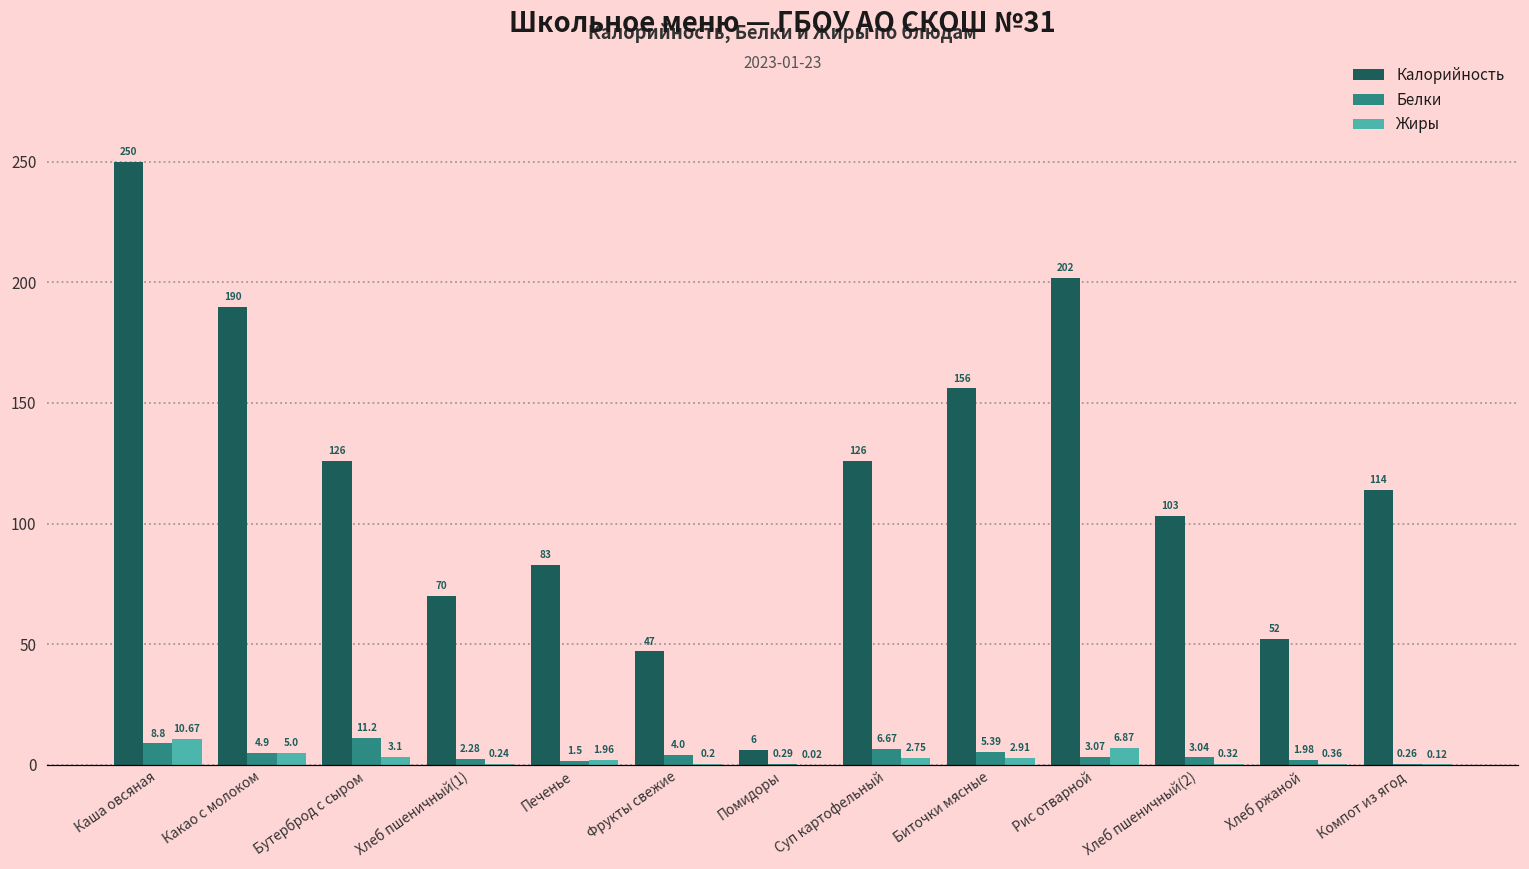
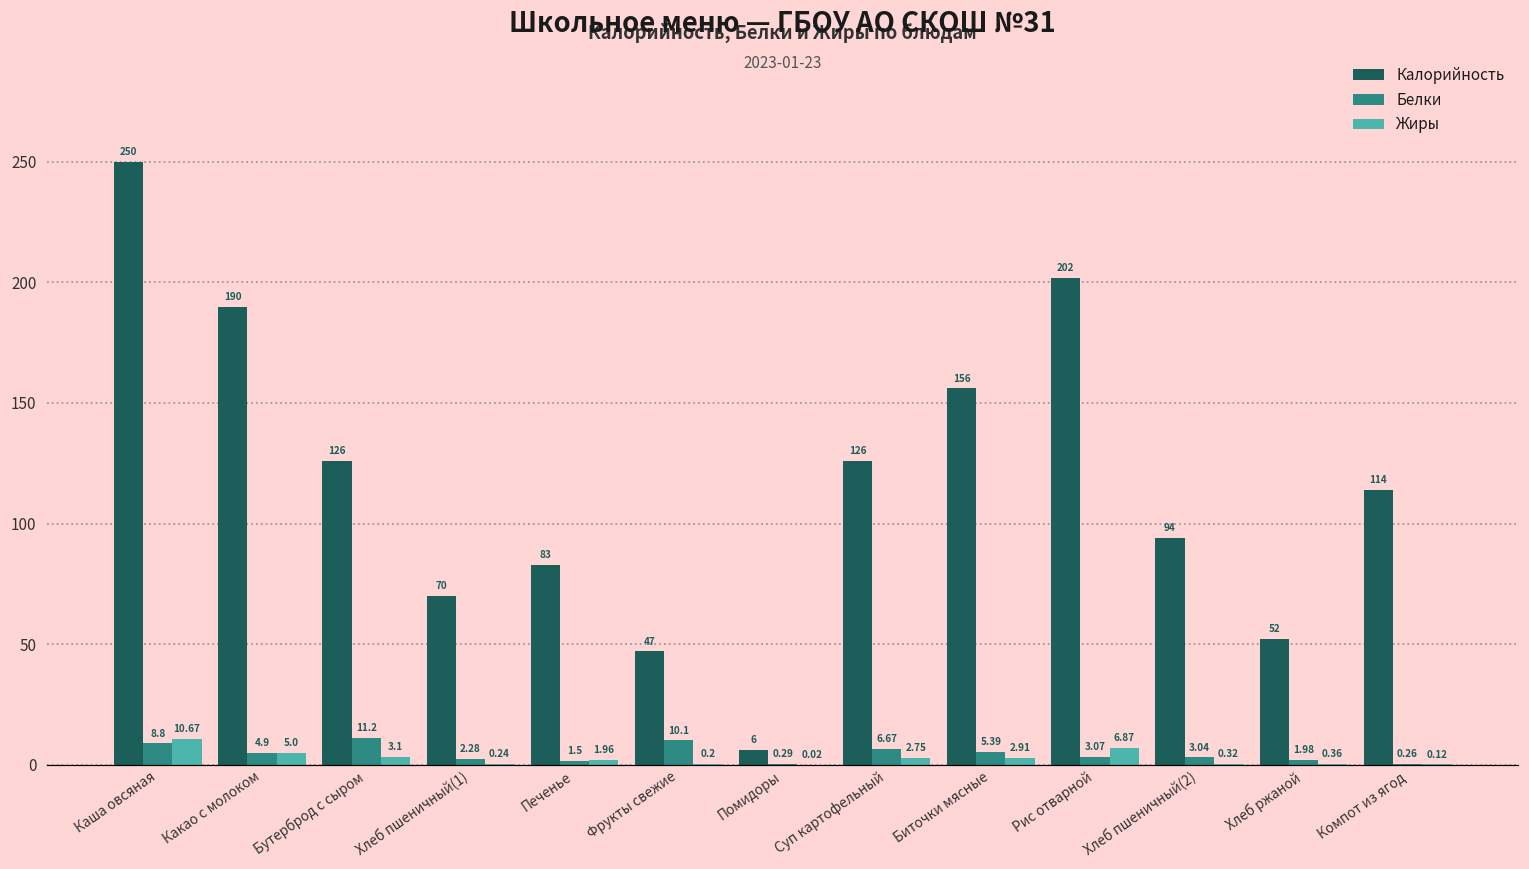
Белки, Фрукты свежие: 4.0 -> 10.1
Калорийность, Хлеб пшеничный(2): 103 -> 94
